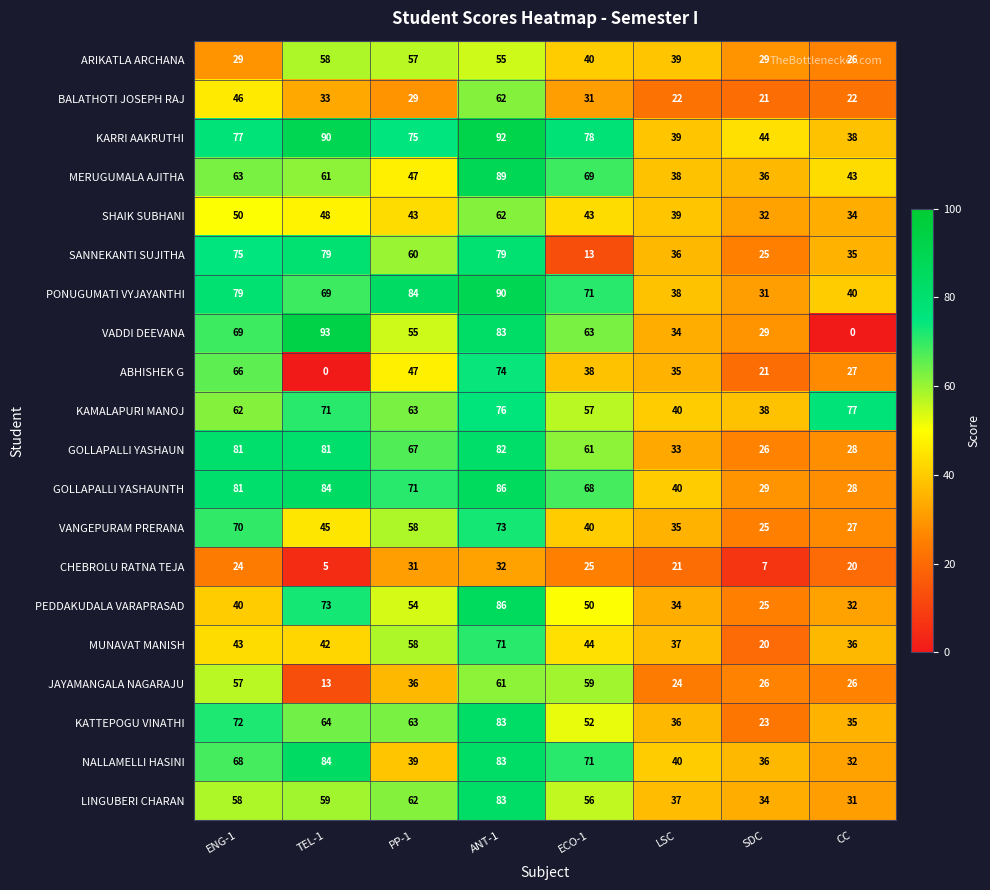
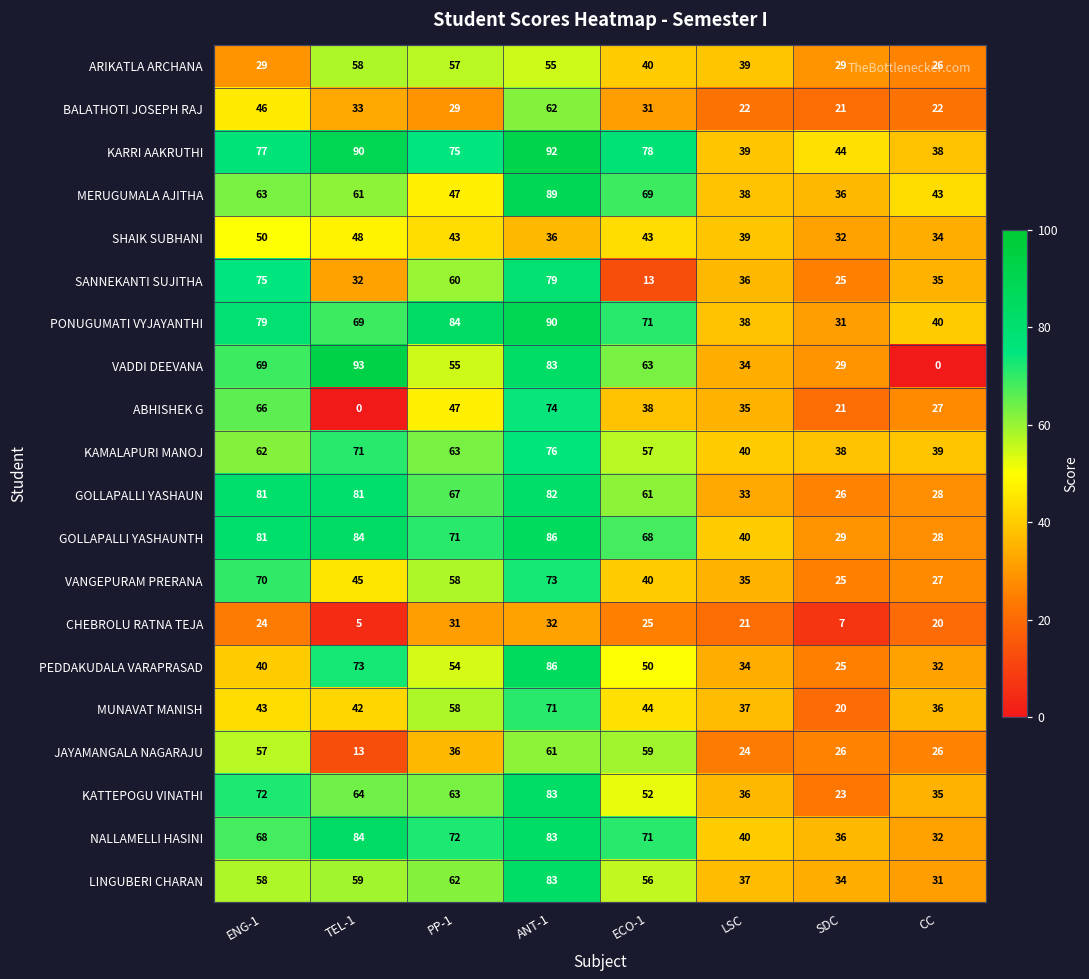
SHAIK SUBHANI, ANT-1: 62 -> 36
SANNEKANTI SUJITHA, TEL-1: 79 -> 32
KAMALAPURI MANOJ, CC: 77 -> 39
NALLAMELLI HASINI, PP-1: 39 -> 72
